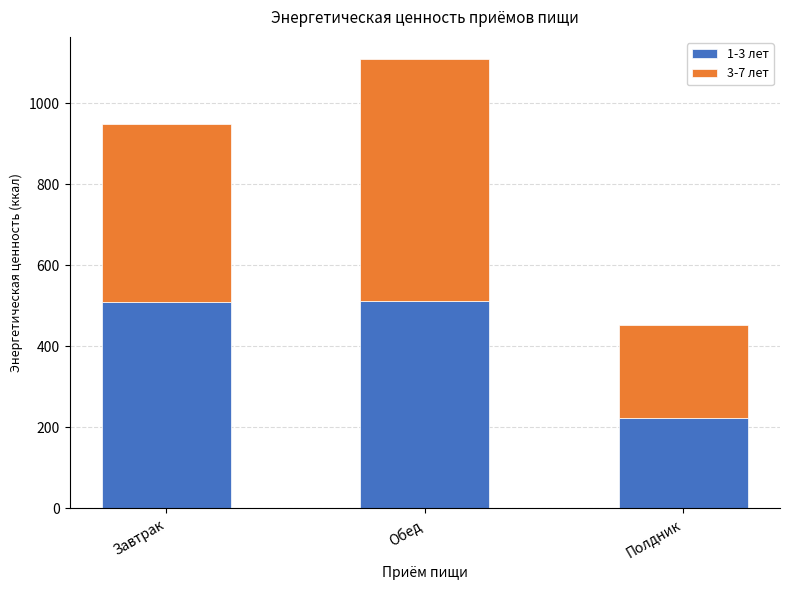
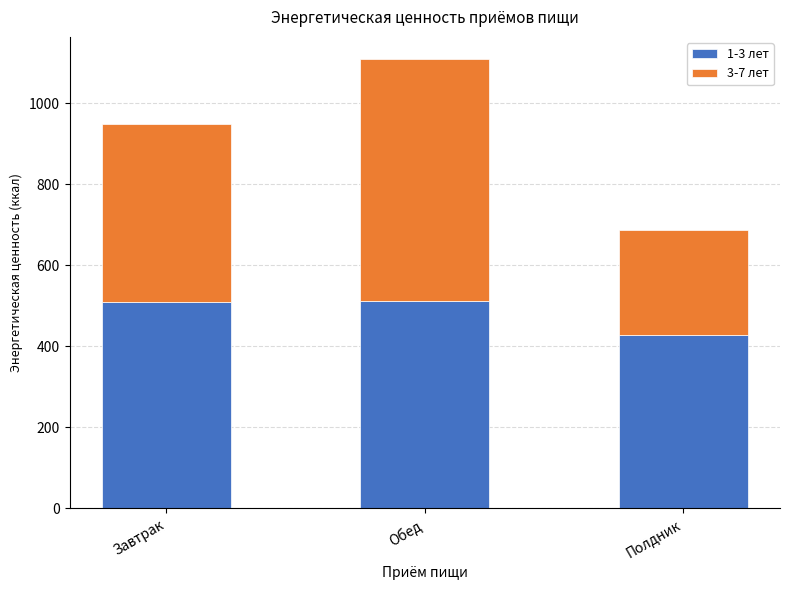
1-3 лет, Полдник: 220 -> 430
3-7 лет, Полдник: 230 -> 260
